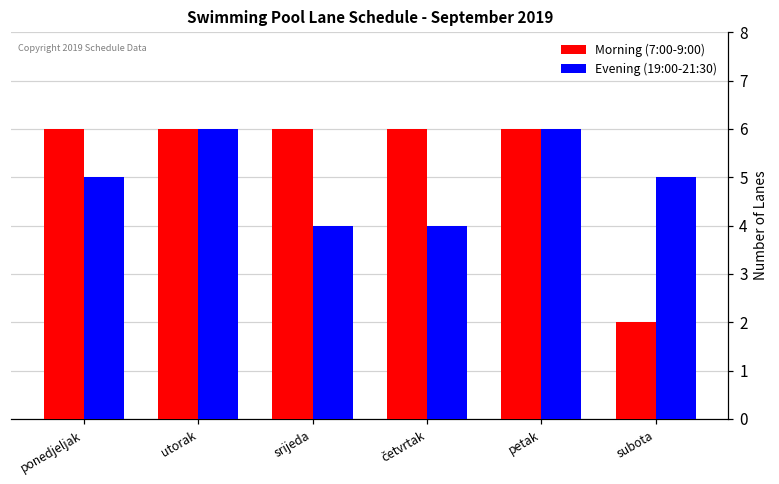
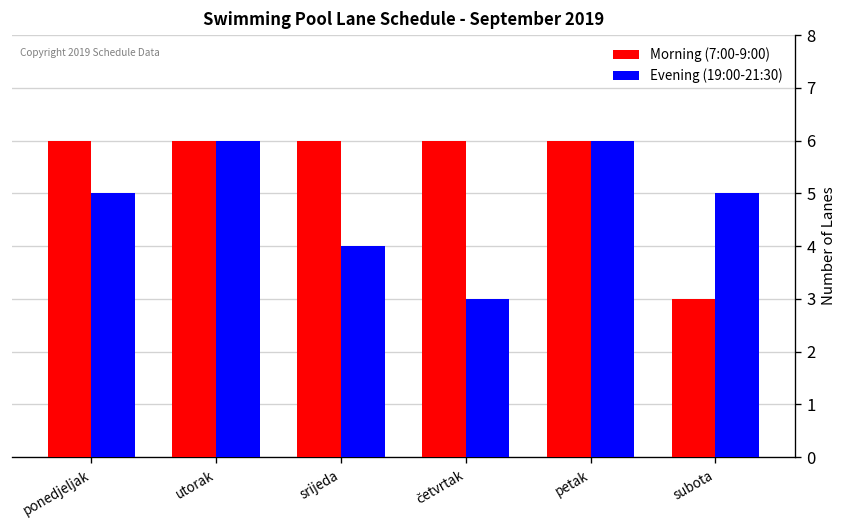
Evening (19:00-21:30), četvrtak: 4 -> 3
Morning (7:00-9:00), subota: 2 -> 3
